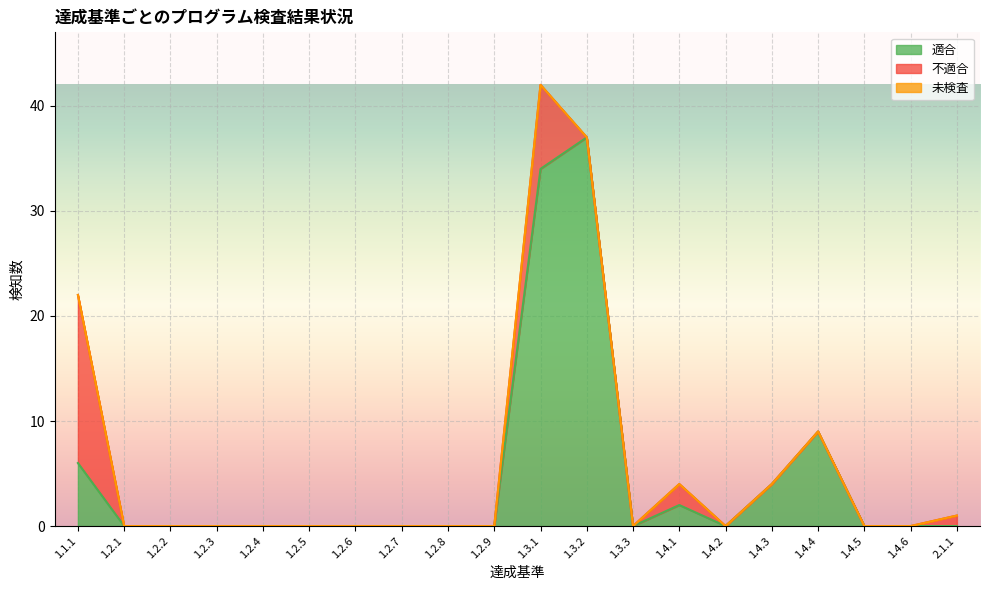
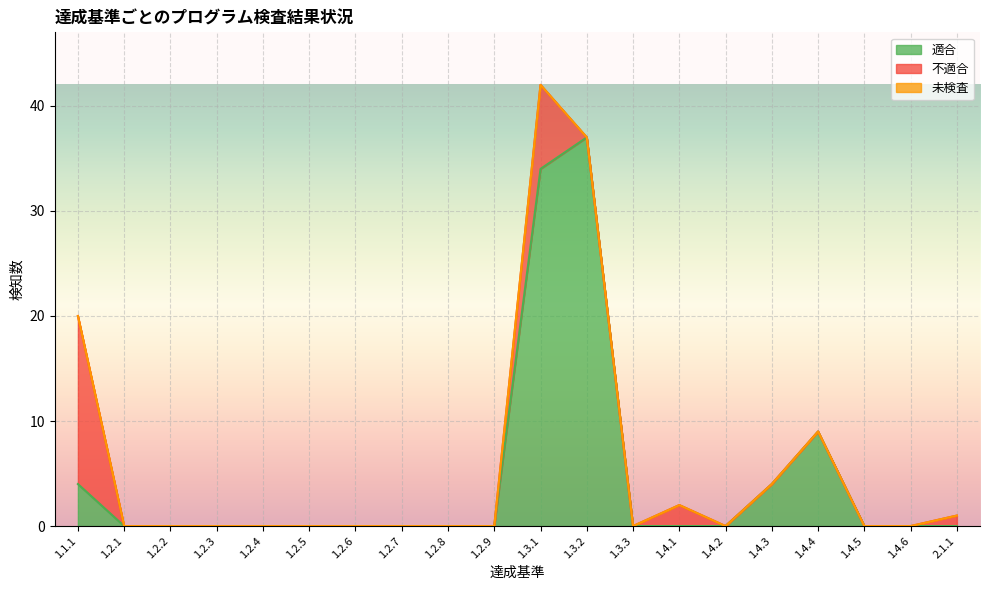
適合, 1.1.1: 6 -> 4
適合, 1.4.1: 2 -> 0
